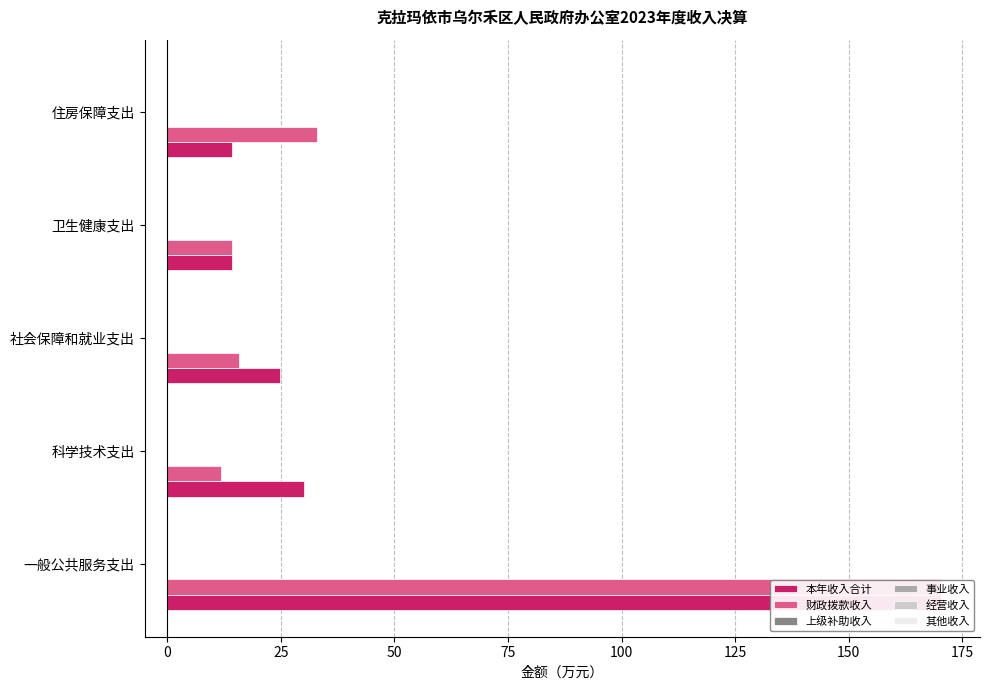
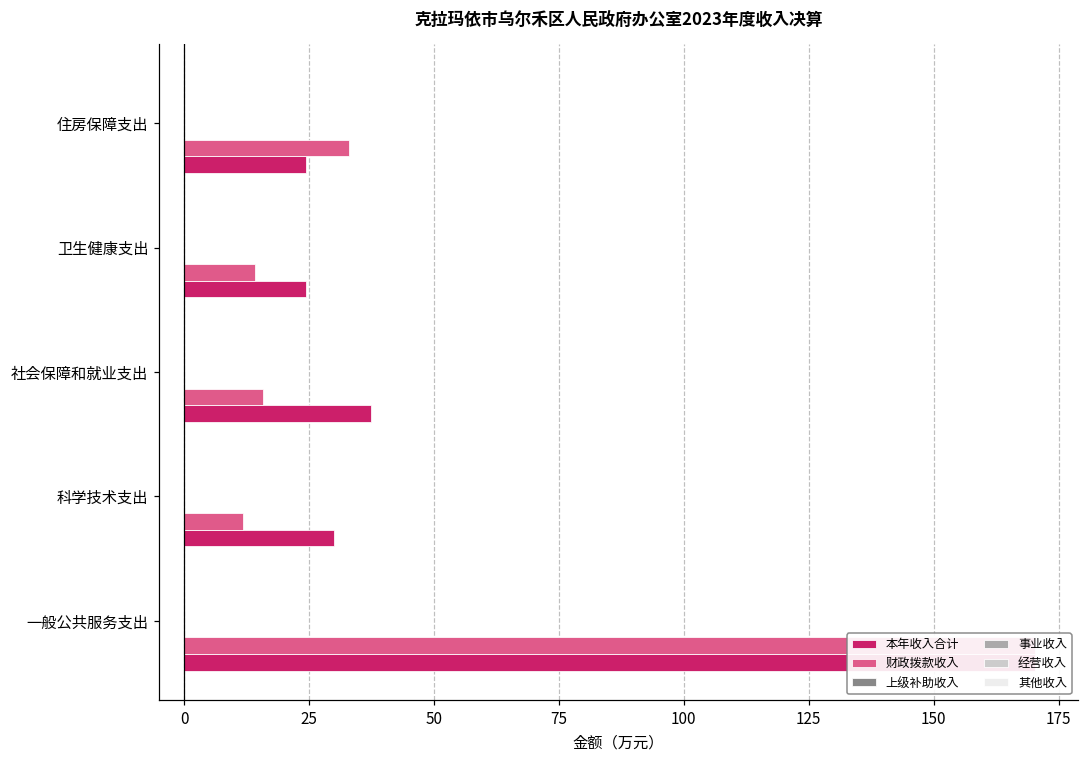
本年收入合计, 住房保障支出: 14 -> 24
本年收入合计, 卫生健康支出: 14 -> 25
本年收入合计, 社会保障和就业支出: 25 -> 37
